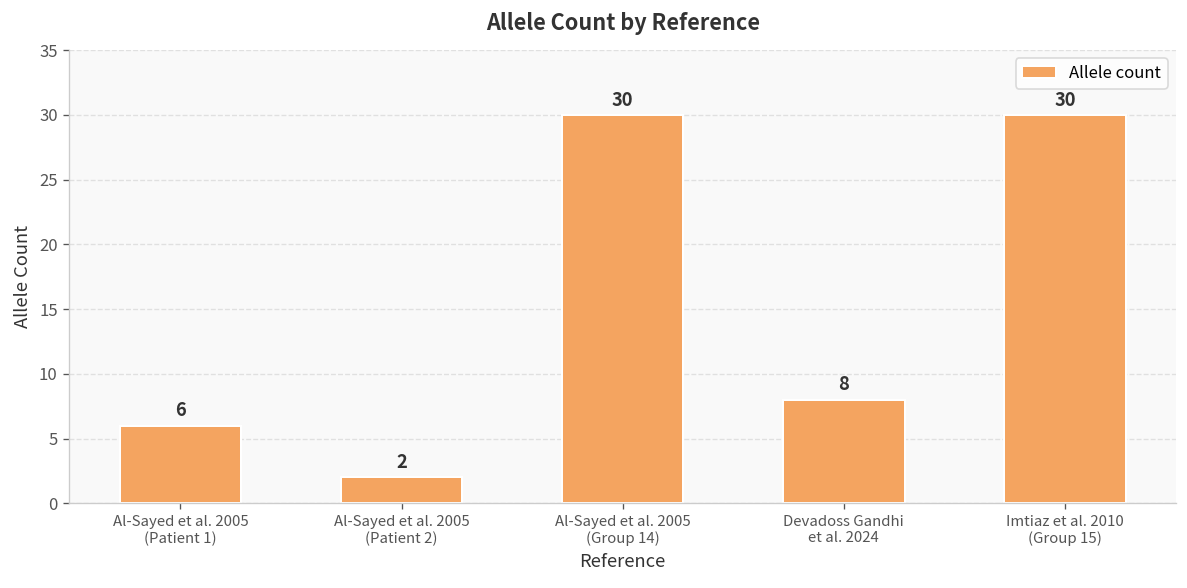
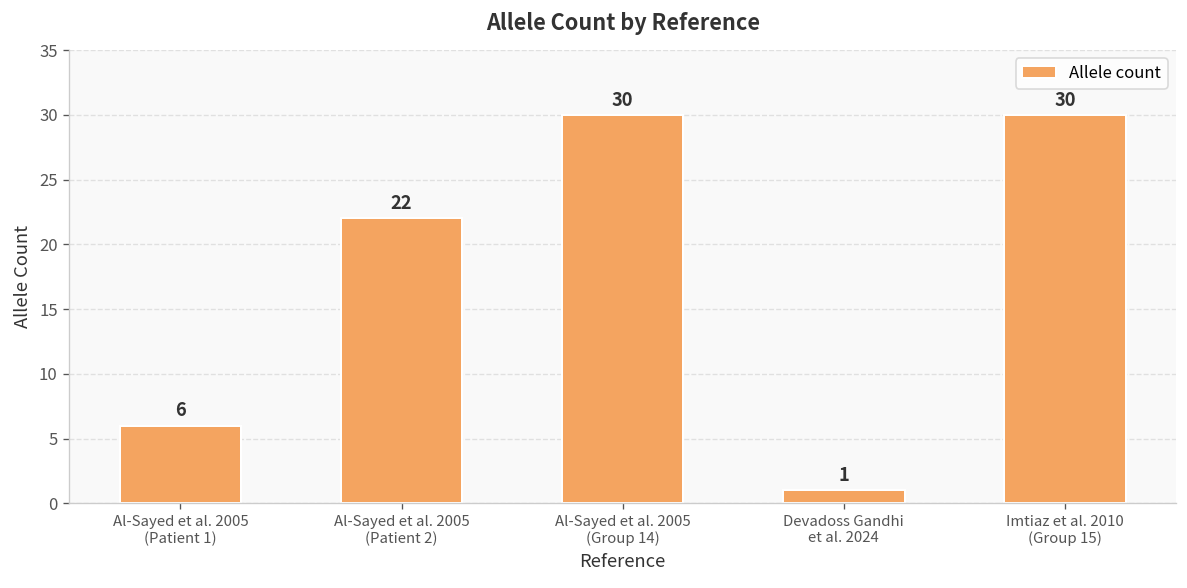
Al-Sayed et al. 2005 (Patient 2): 2 -> 22
Devadoss Gandhi et al. 2024: 8 -> 1
